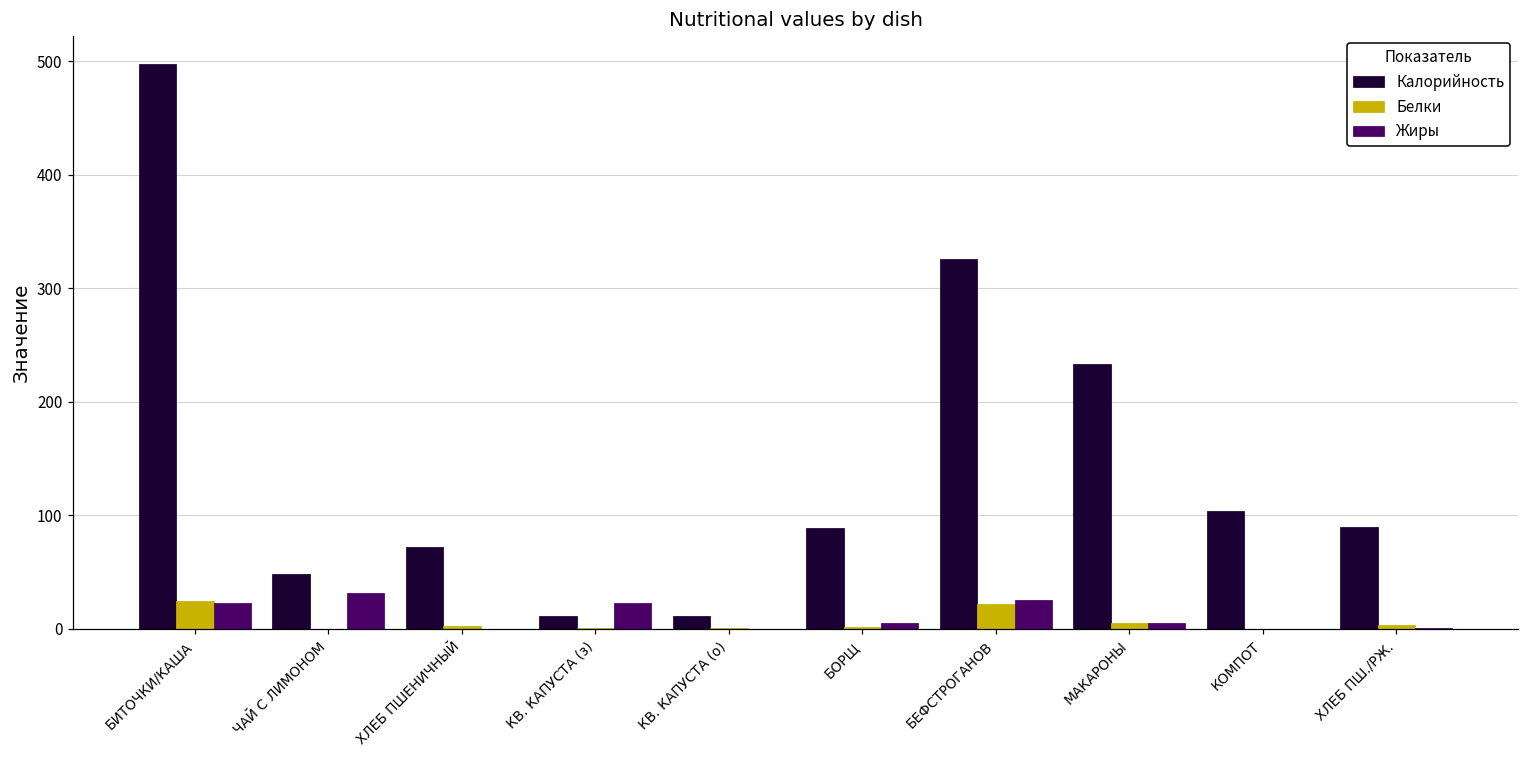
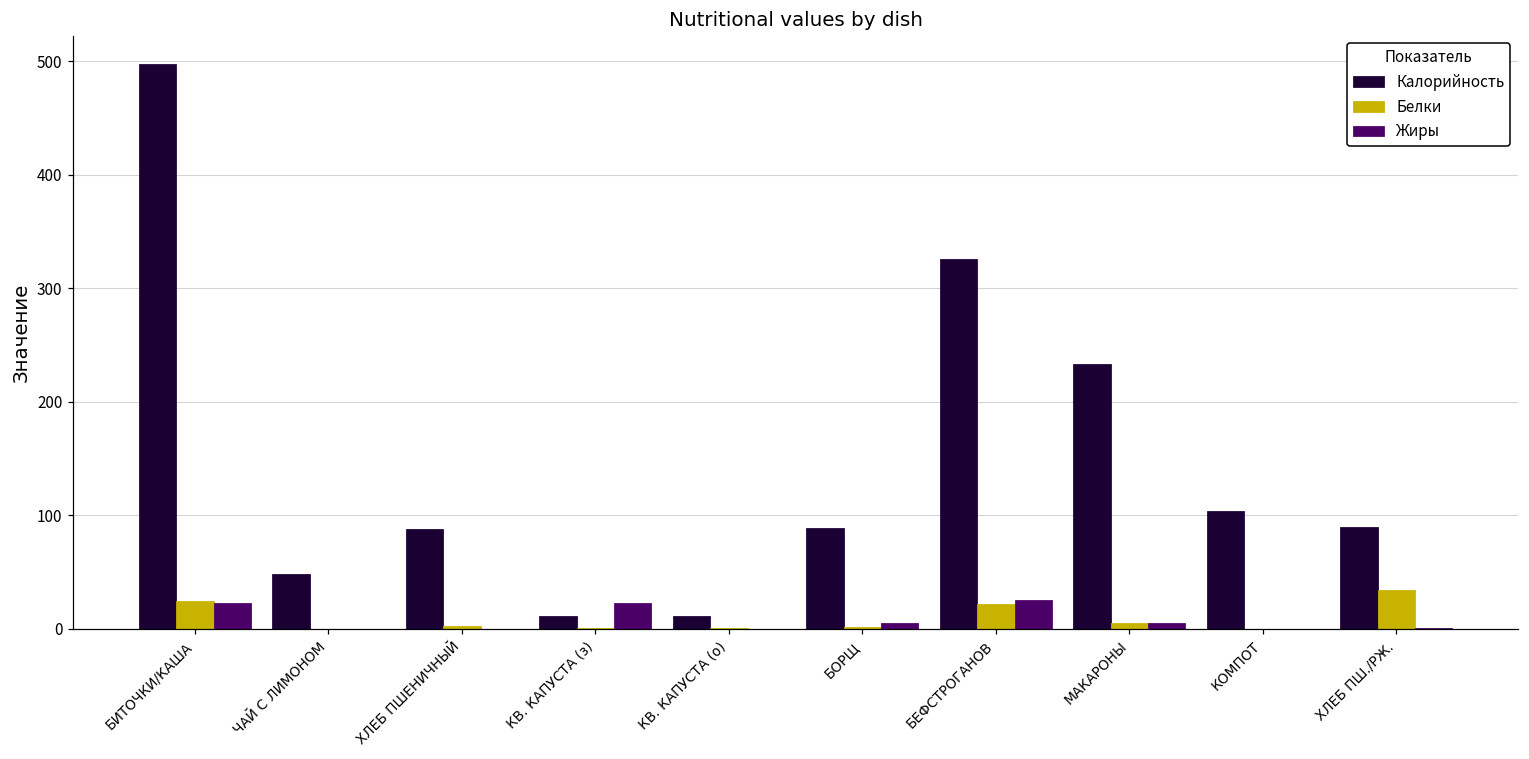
Жиры, ЧАЙ С ЛИМОНОМ: 32 -> 0
Калорийность, ХЛЕБ ПШЕНИЧНЫЙ: 73 -> 88
Белки, ХЛЕБ ПШ./РЖ.: 3 -> 34
